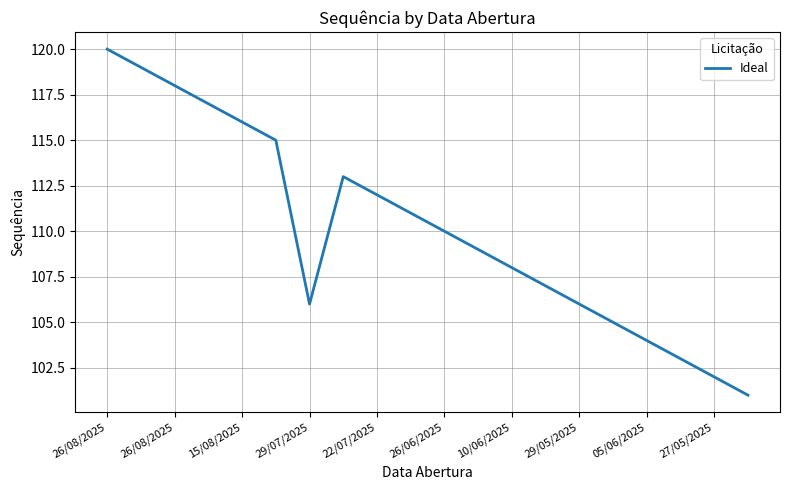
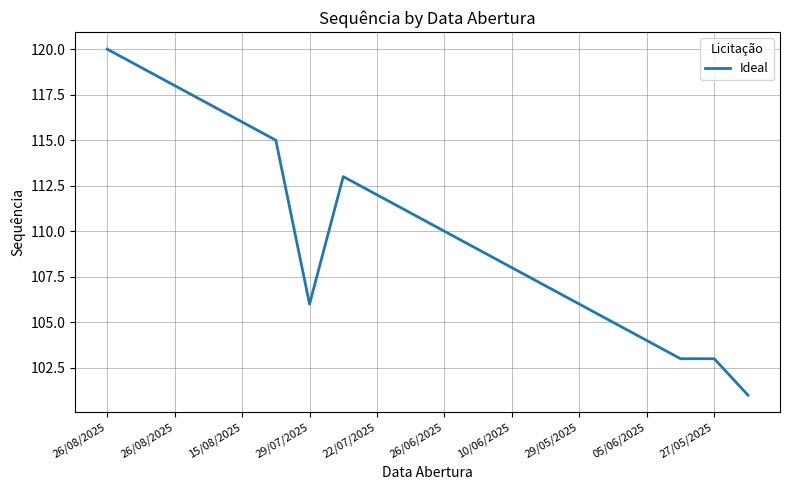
27/05/2025: 102 -> 103
